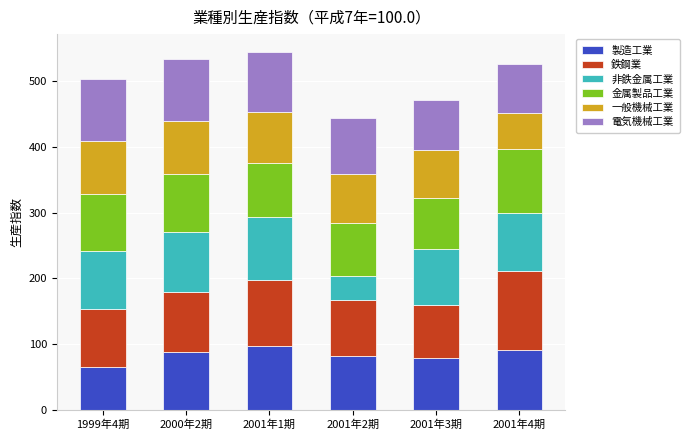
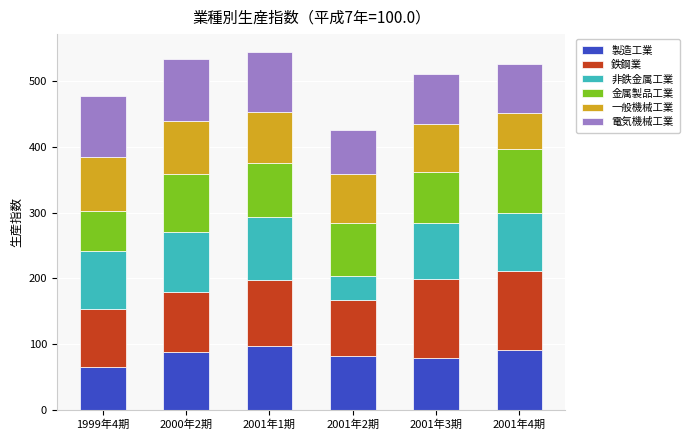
金属製品工業, 1999年4期: 90 -> 60
電気機械工業, 2001年2期: 90 -> 70
鉄鋼業, 2001年3期: 80 -> 120
